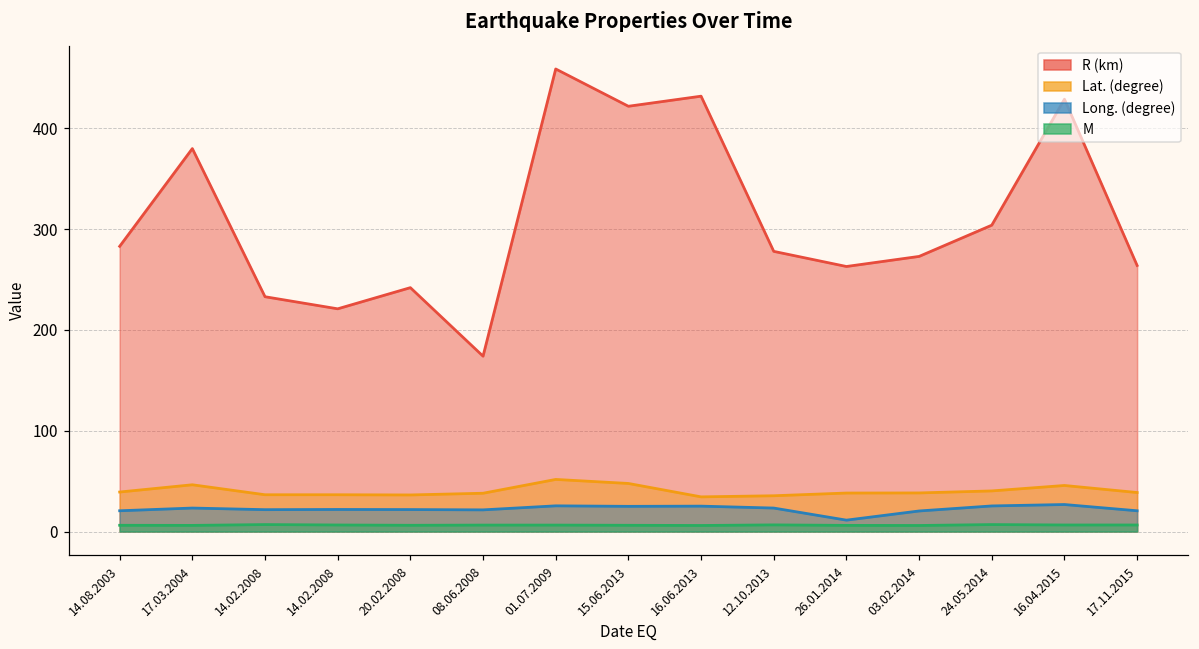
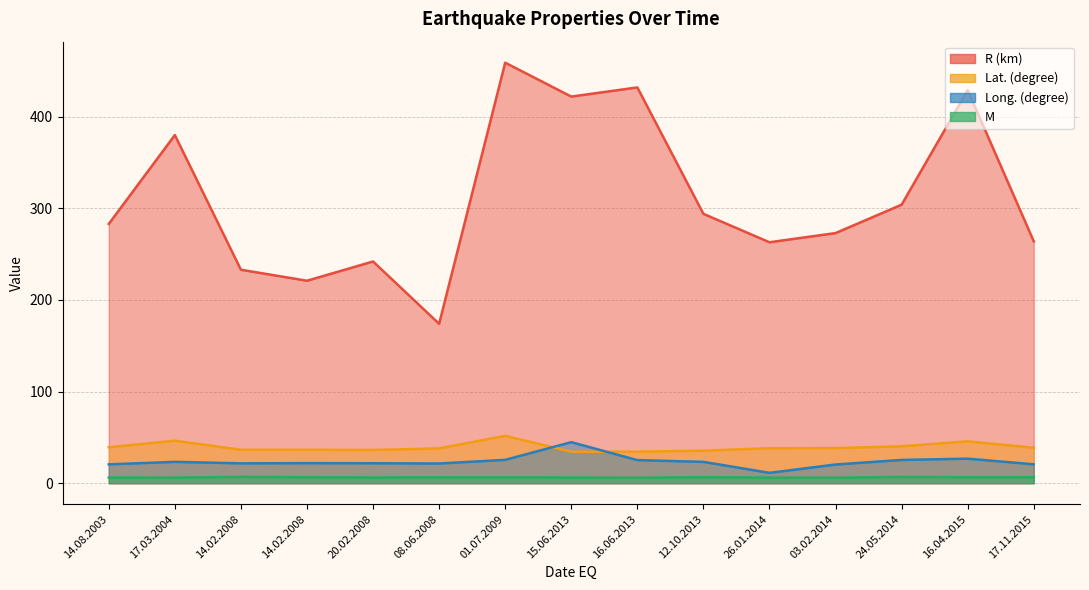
Lat. (degree), 15.06.2013: 50 -> 30
Long. (degree), 15.06.2013: 30 -> 40
R (km), 12.10.2013: 280 -> 290
